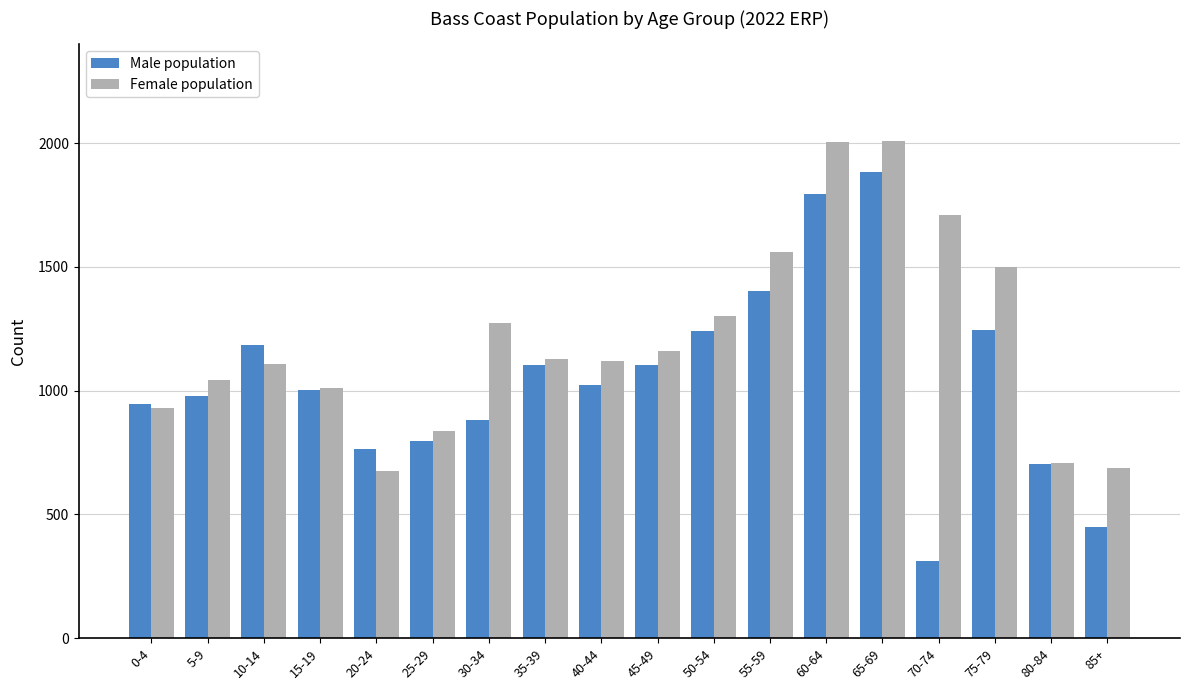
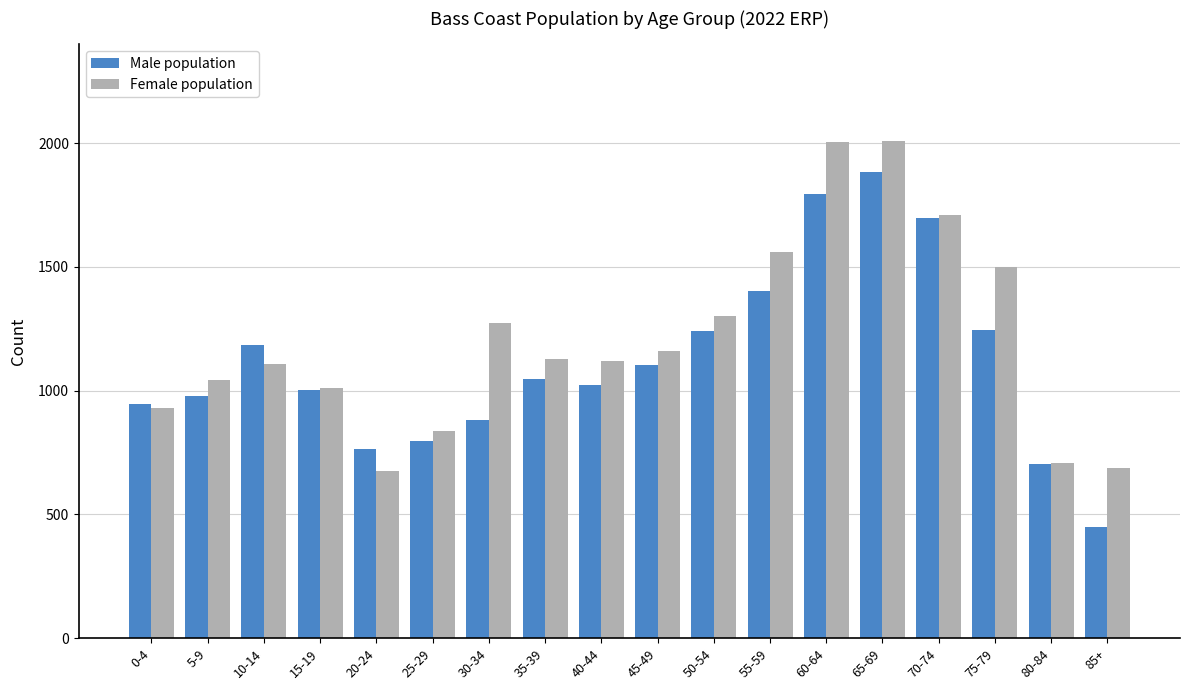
Male population, 35-39: 1110 -> 1050
Male population, 70-74: 310 -> 1700
